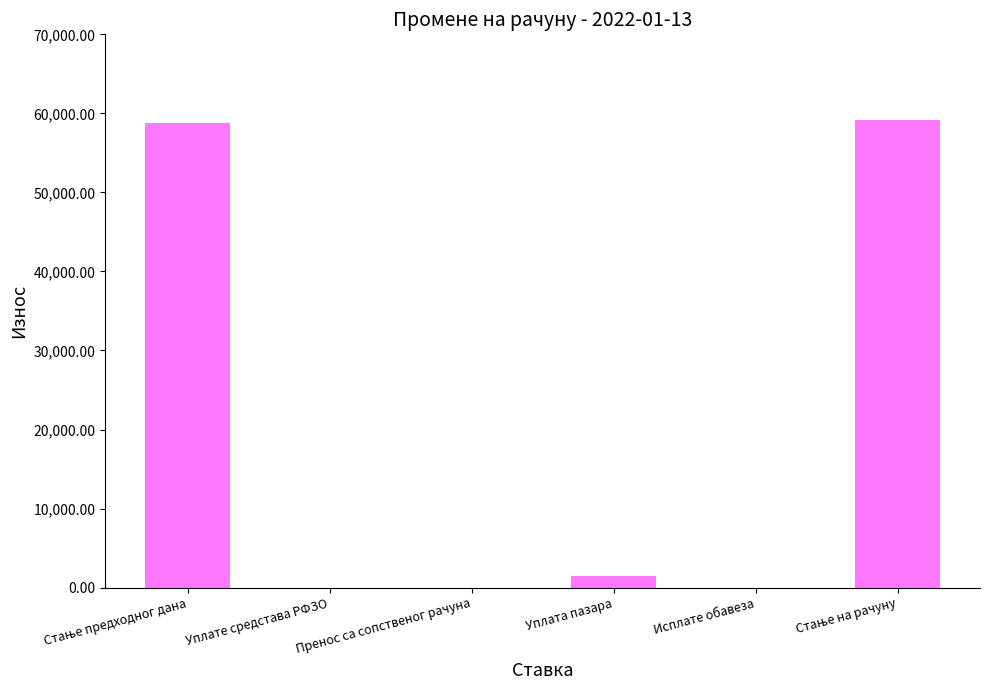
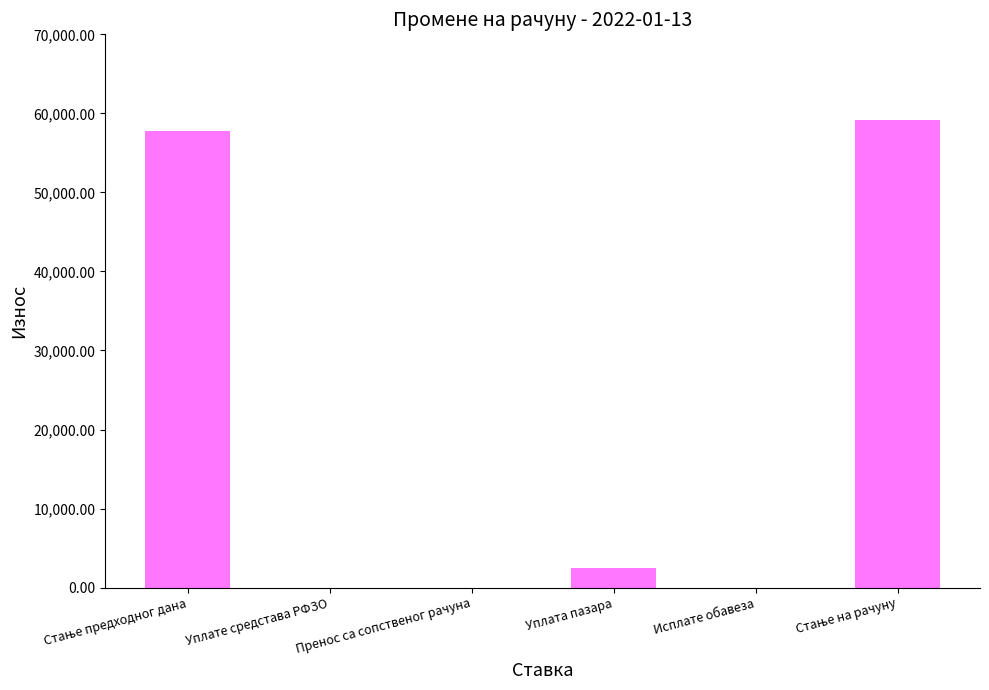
Стање предходног дана: 59,000 -> 58,000
Уплата пазара: 2,000 -> 3,000
